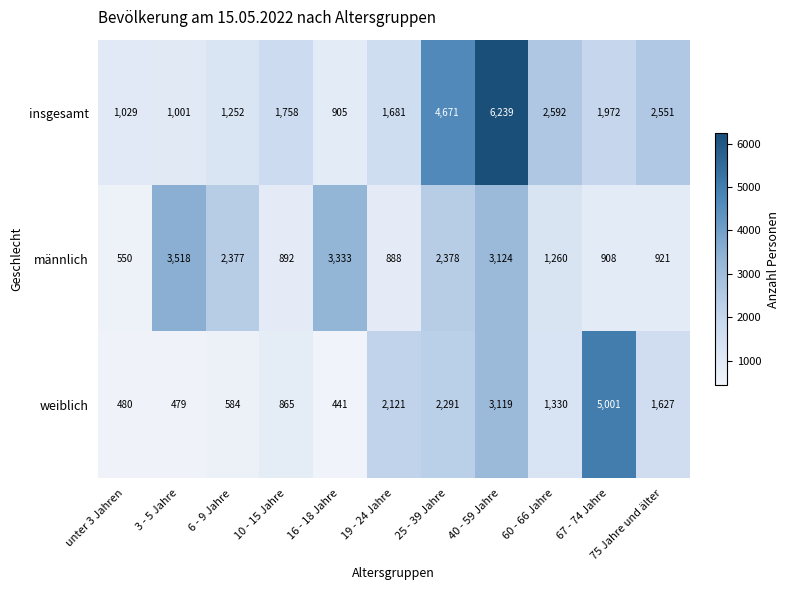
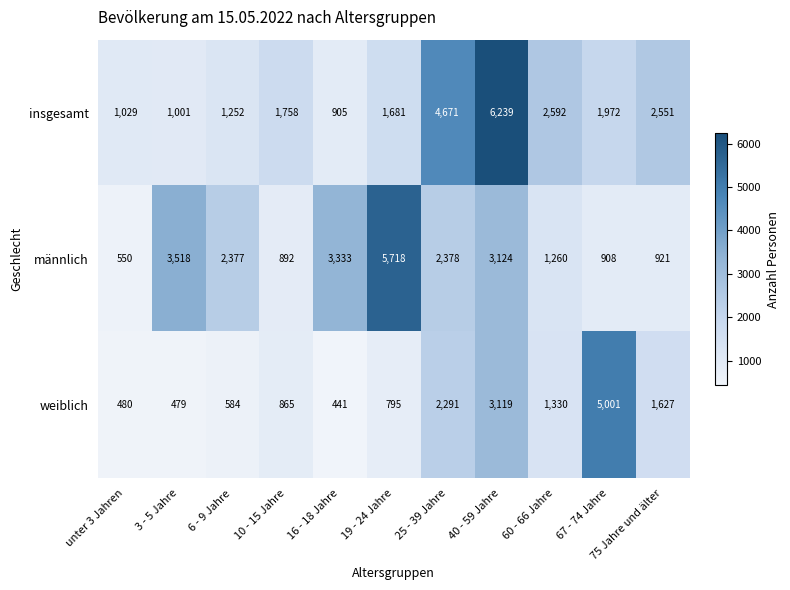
männlich, 19 - 24 Jahre: 888 -> 5,718
weiblich, 19 - 24 Jahre: 2,121 -> 795
